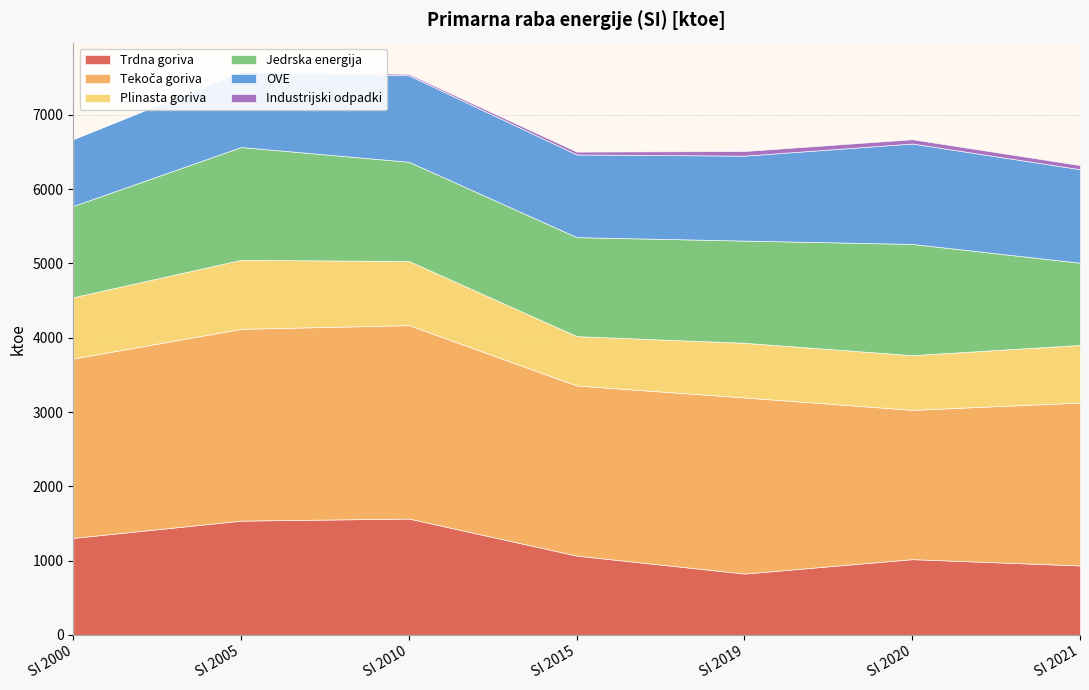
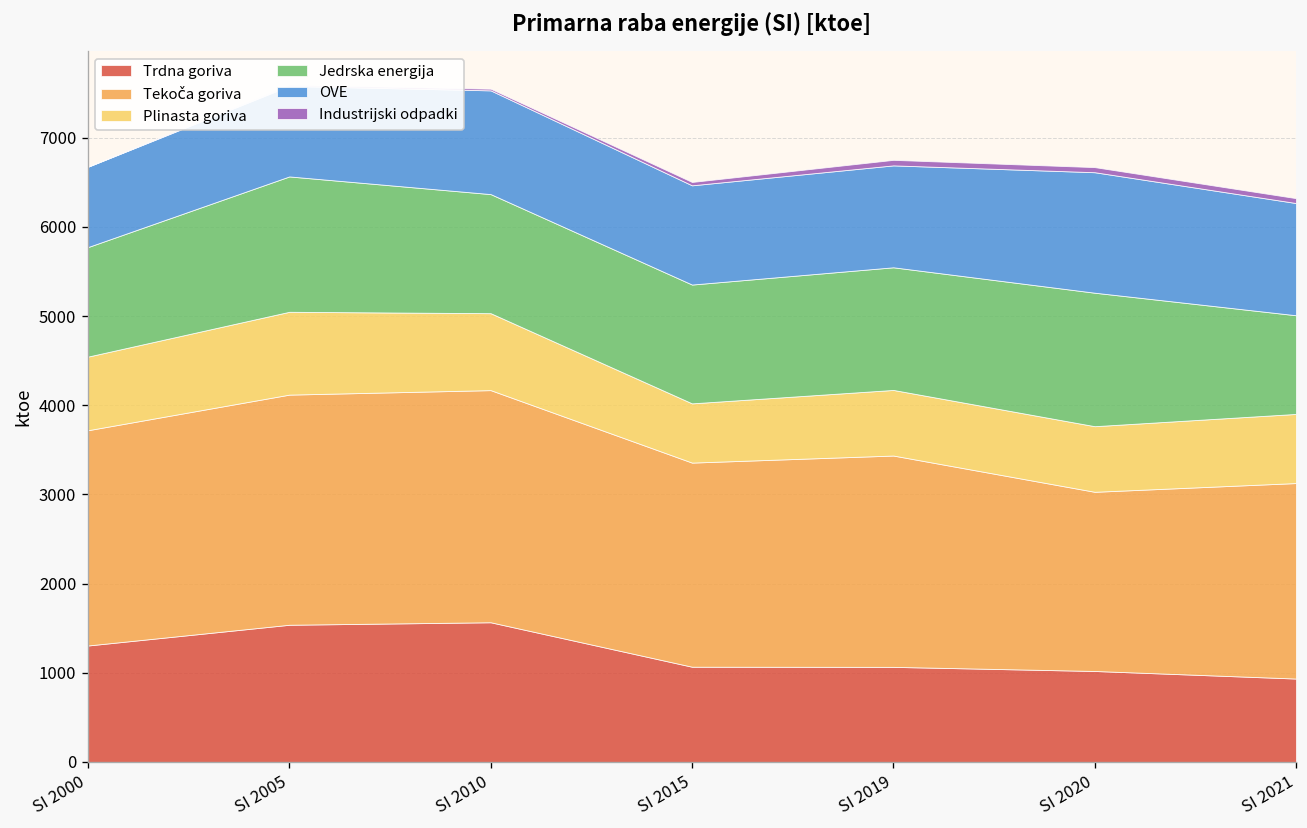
Trdna goriva, SI 2019: 800 -> 1100
